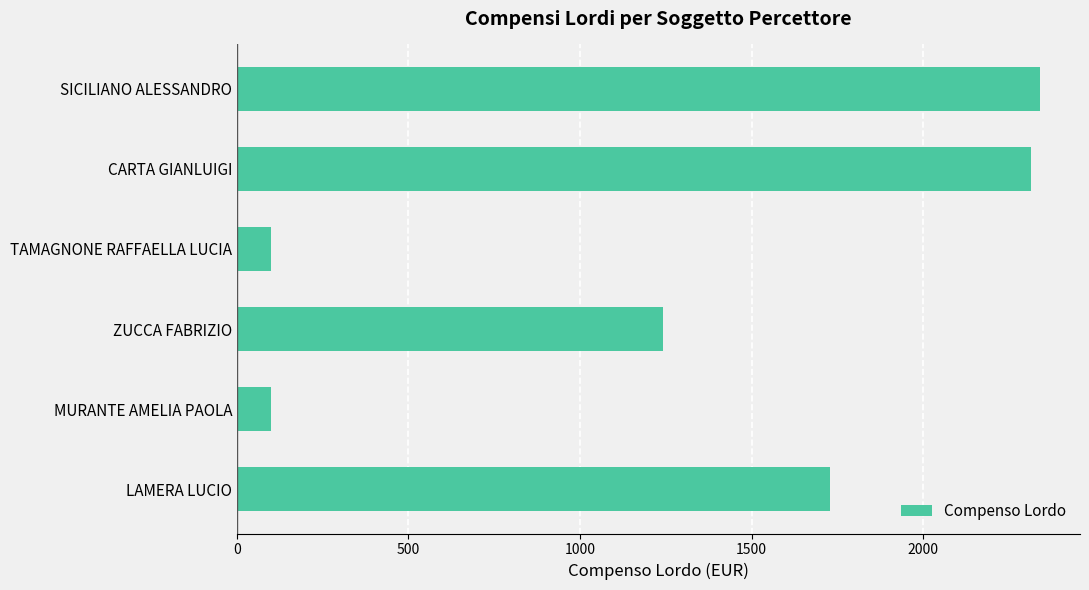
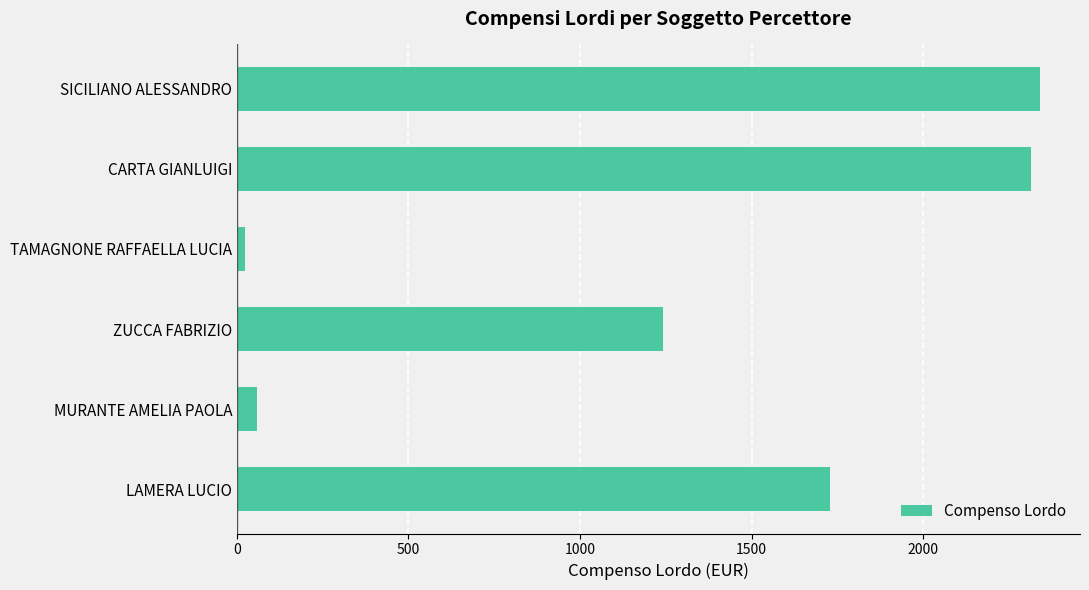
TAMAGNONE RAFFAELLA LUCIA: 100 -> 20
MURANTE AMELIA PAOLA: 100 -> 60
